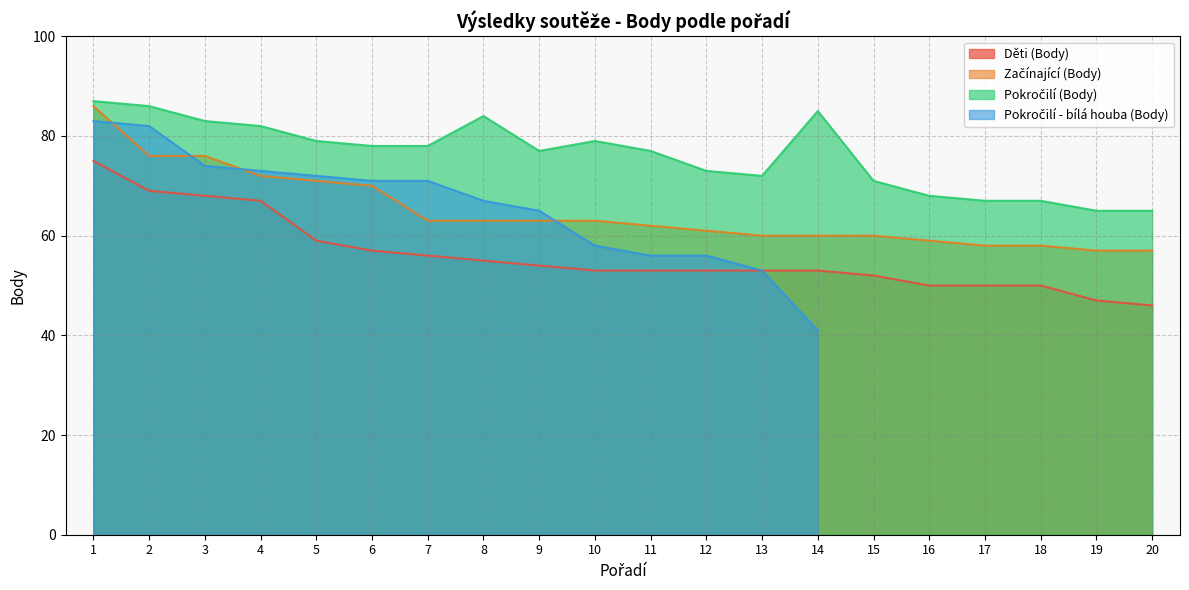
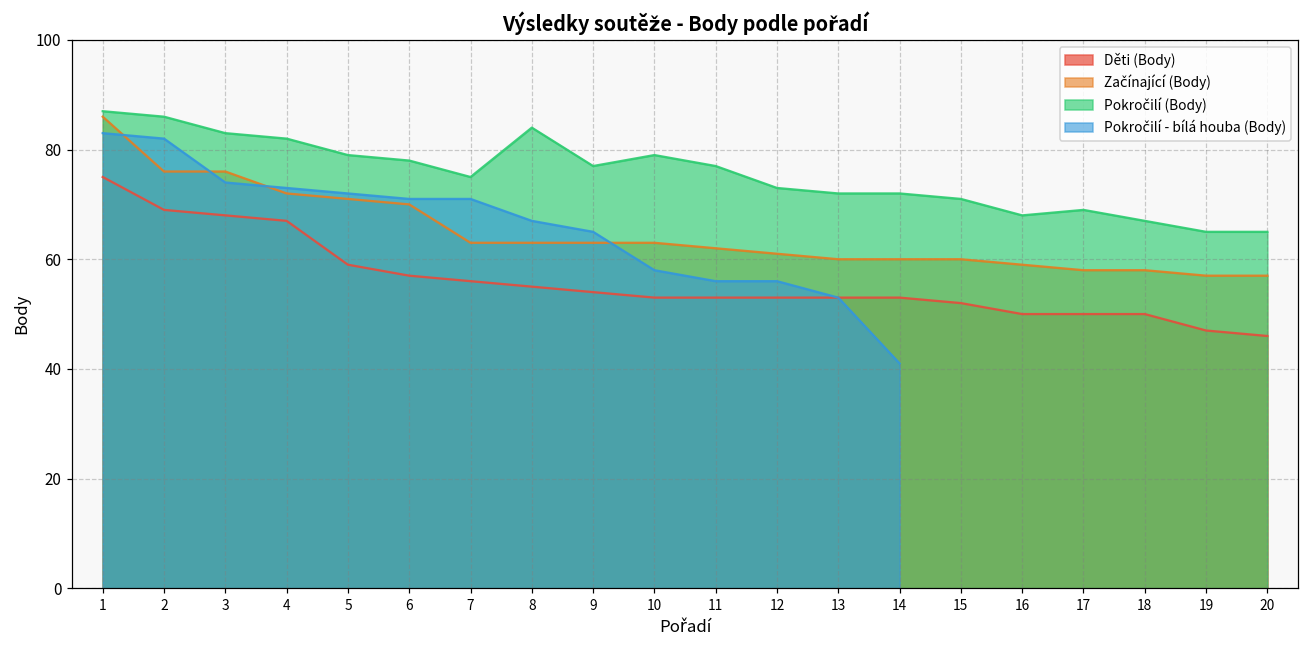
Pokročilí (Body), 7: 78 -> 75
Pokročilí (Body), 14: 85 -> 72
Pokročilí (Body), 17: 67 -> 69
